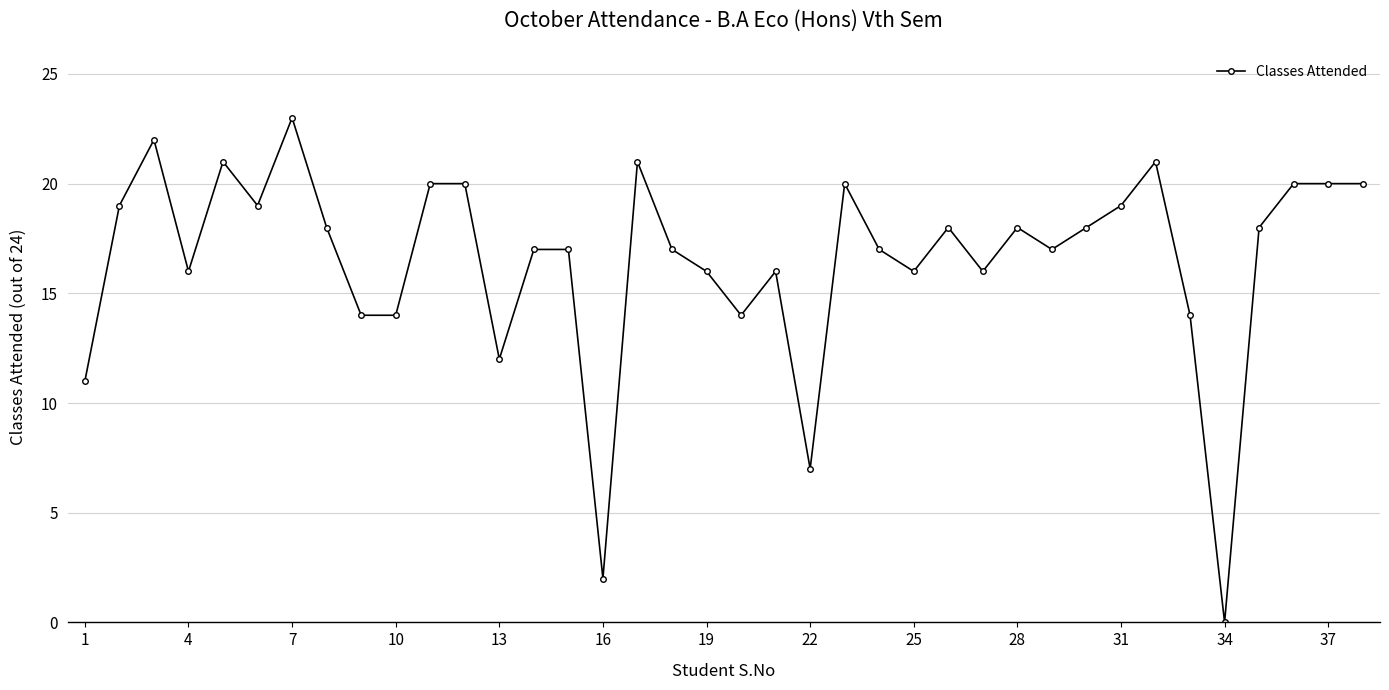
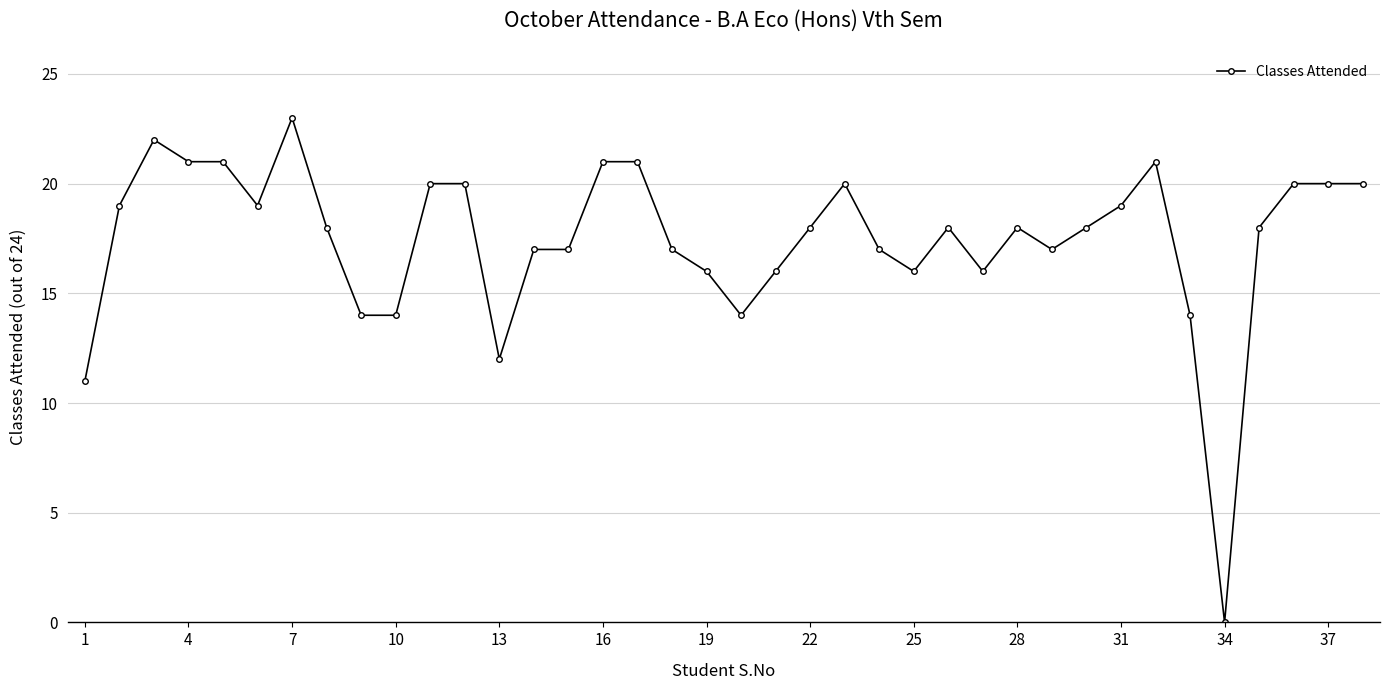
4: 16 -> 21
16: 2 -> 21
22: 7 -> 18
